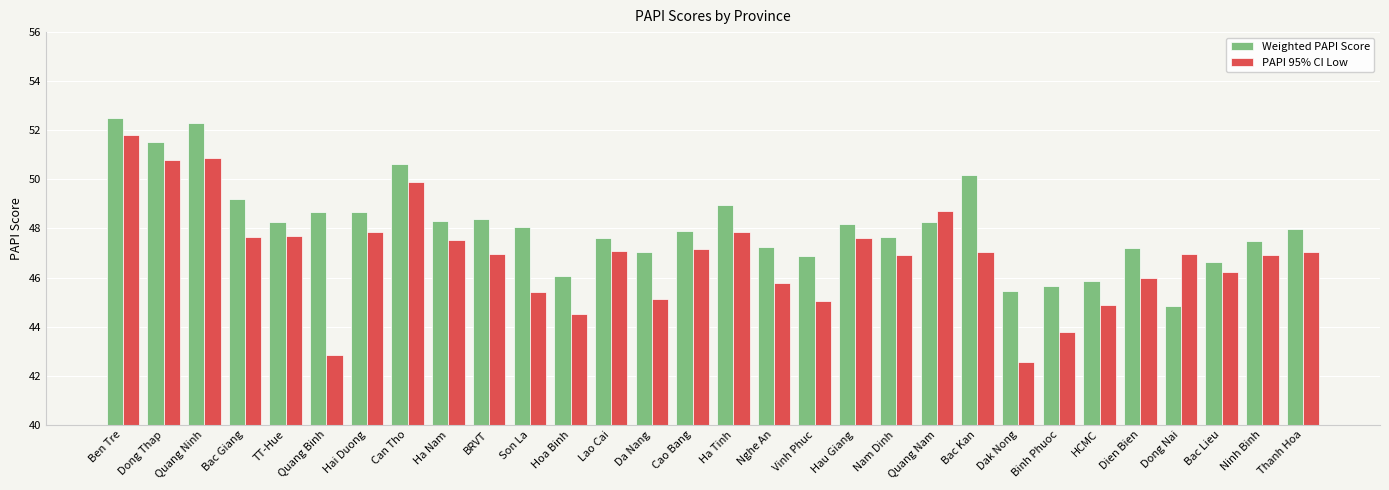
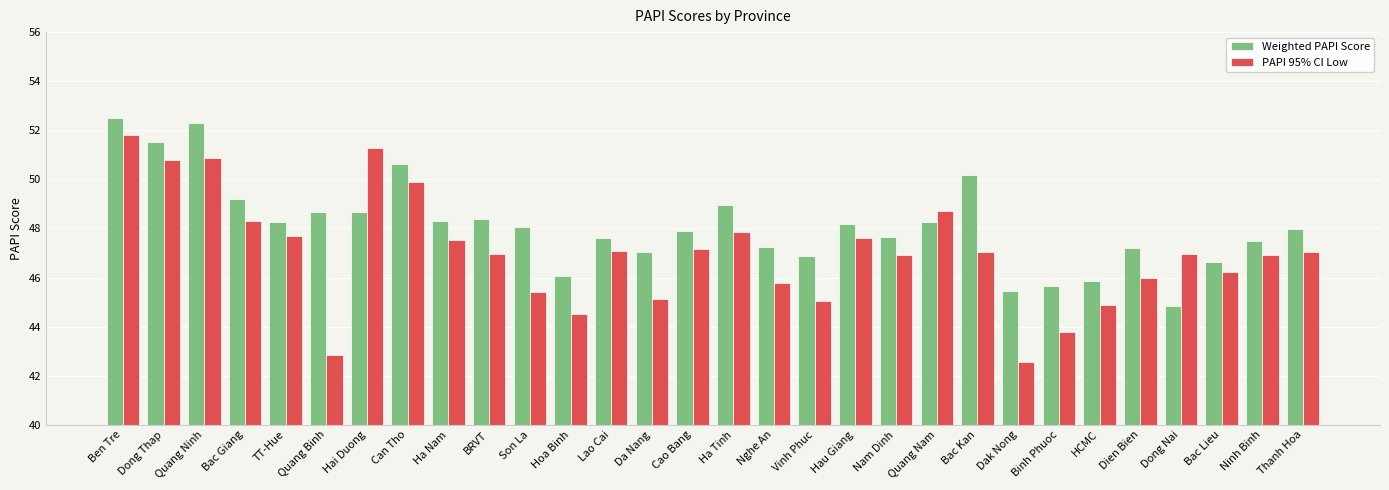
PAPI 95% CI Low, Bac Giang: 47.7 -> 48.3
PAPI 95% CI Low, Hai Duong: 47.8 -> 51.3
